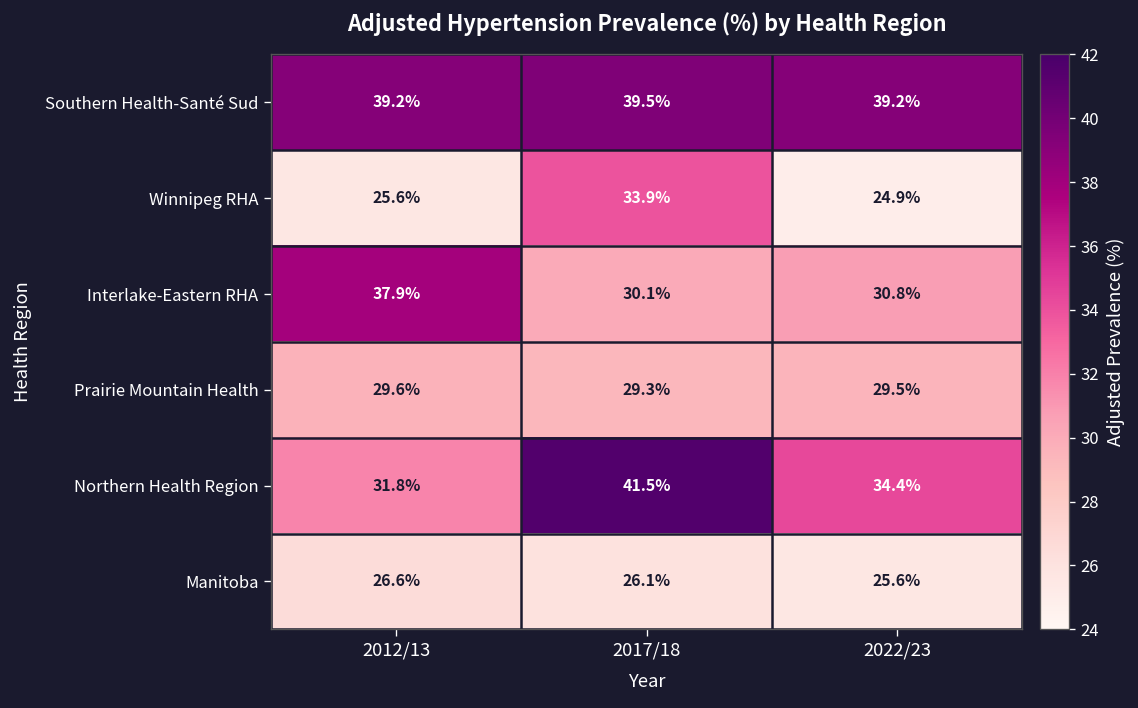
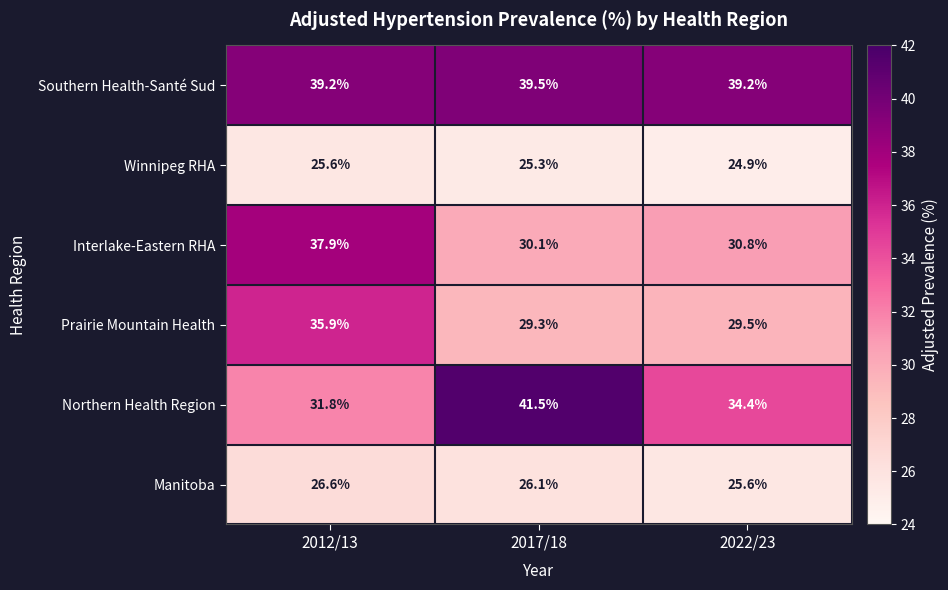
Winnipeg RHA, 2017/18: 33.9% -> 25.3%
Prairie Mountain Health, 2012/13: 29.6% -> 35.9%
